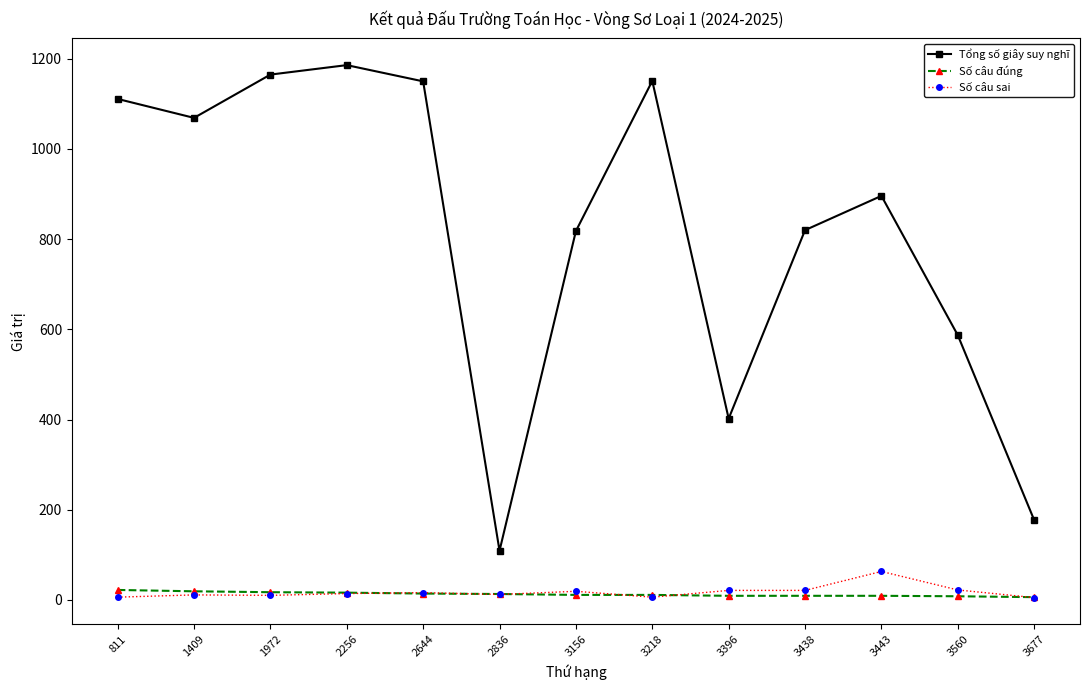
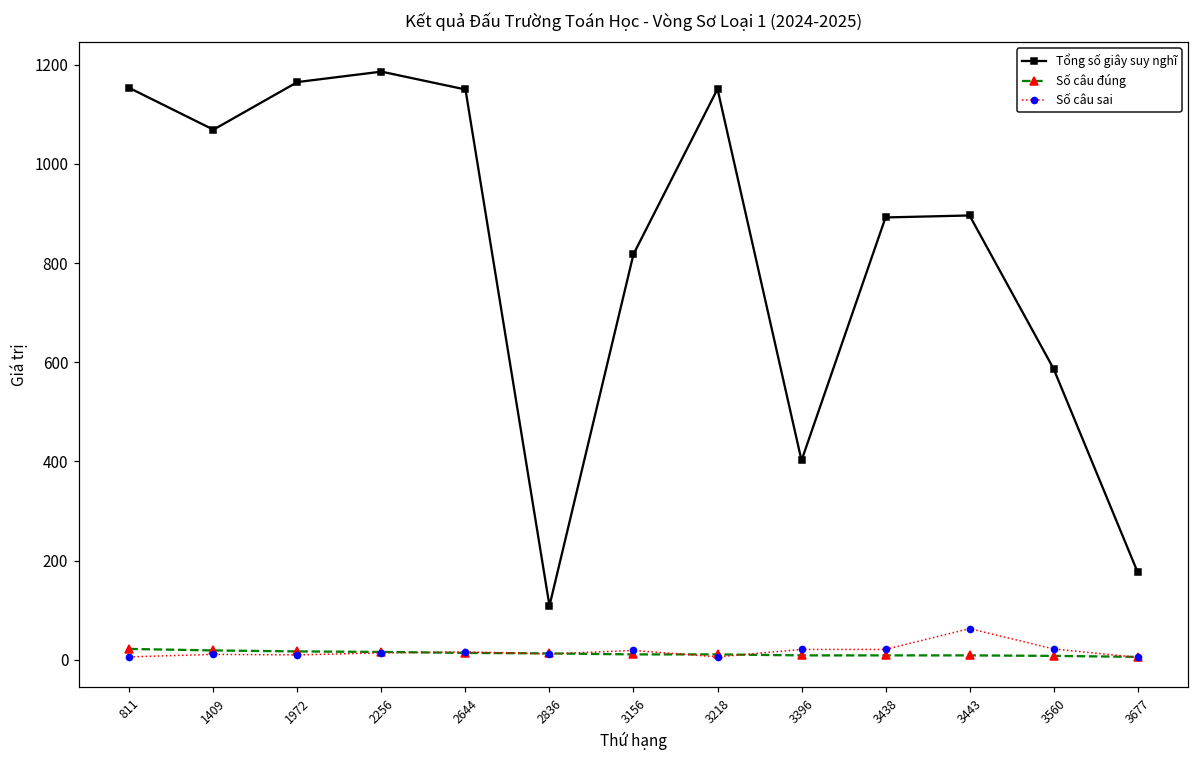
Tổng số giây suy nghĩ, 811: 1110 -> 1150
Tổng số giây suy nghĩ, 3438: 820 -> 890
